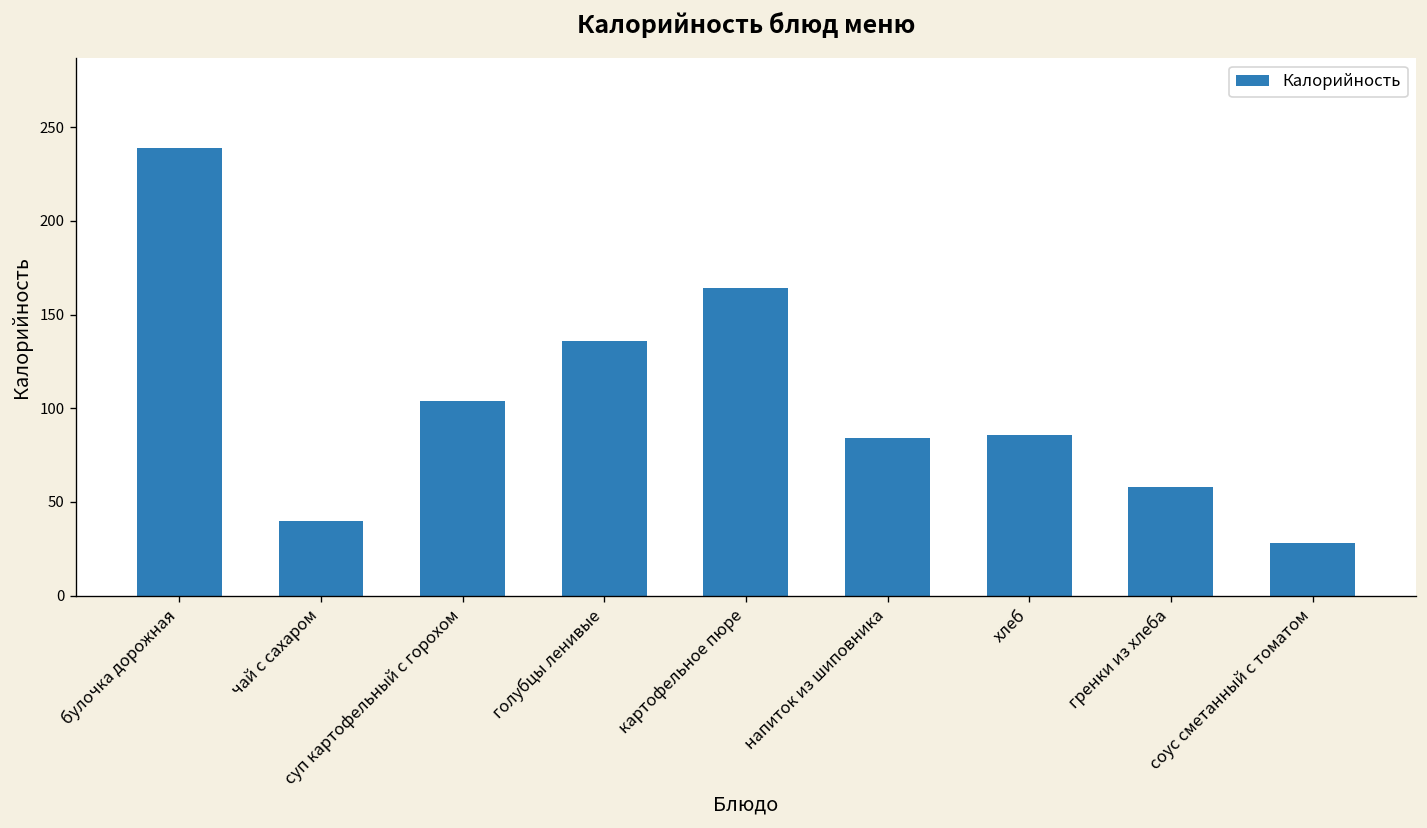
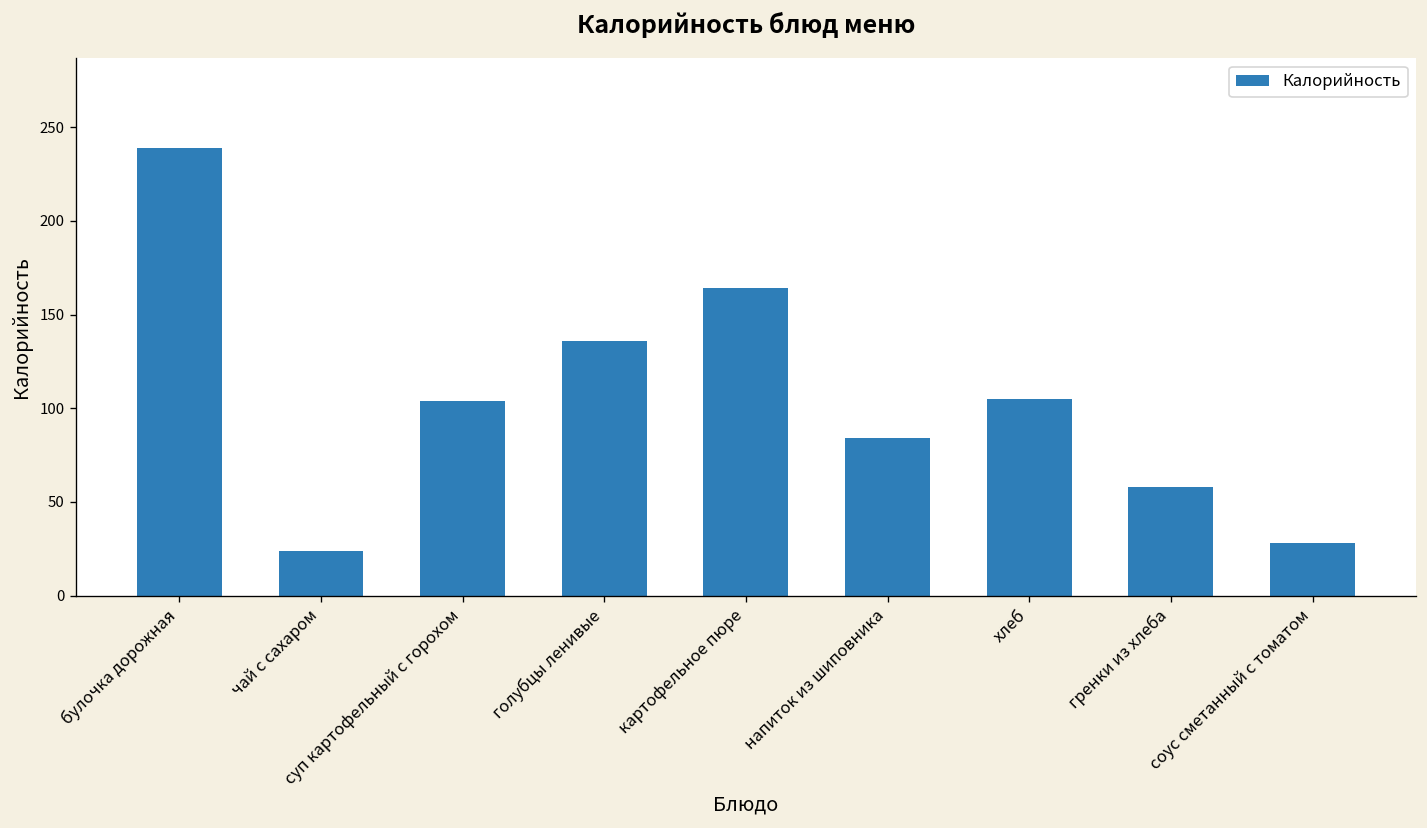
чай с сахаром: 40 -> 24
хлеб: 86 -> 105
